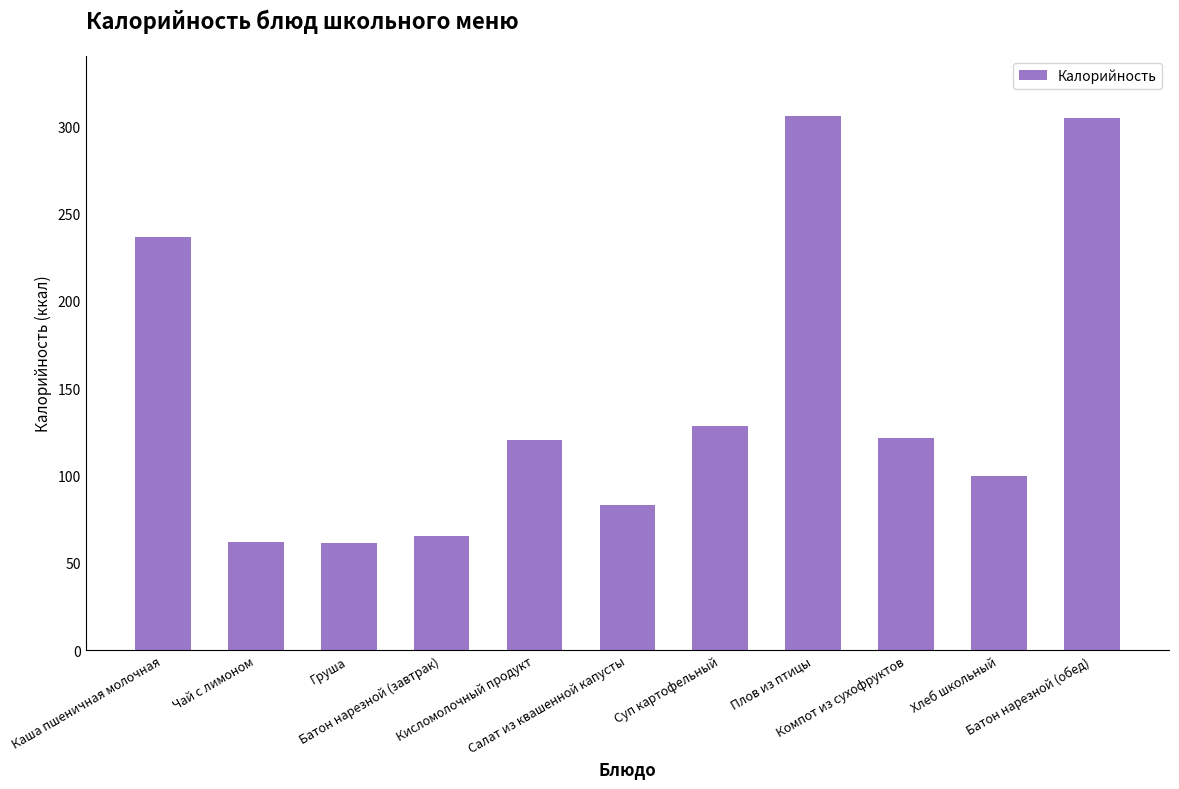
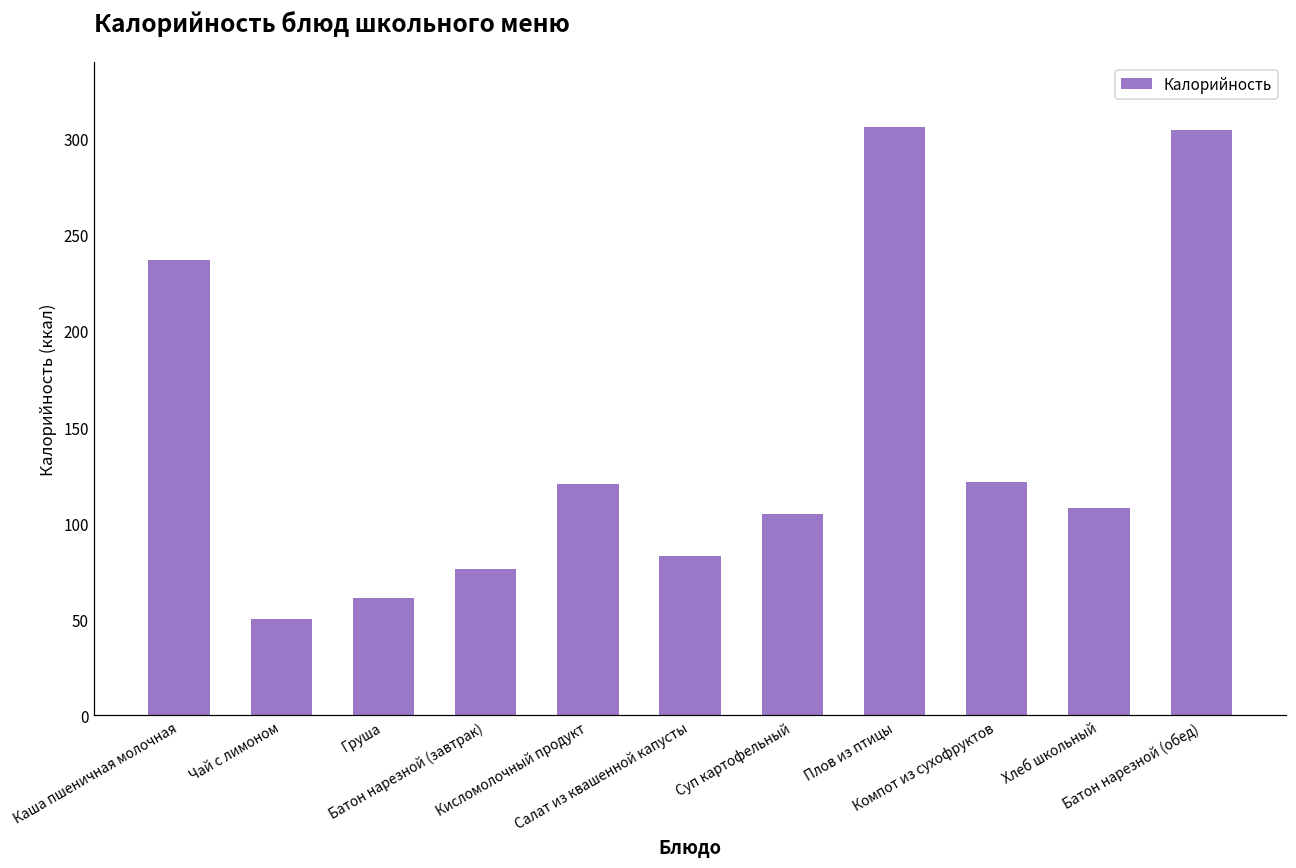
Чай с лимоном: 62 -> 50
Батон нарезной (завтрак): 65 -> 76
Суп картофельный: 129 -> 105
Хлеб школьный: 100 -> 108
